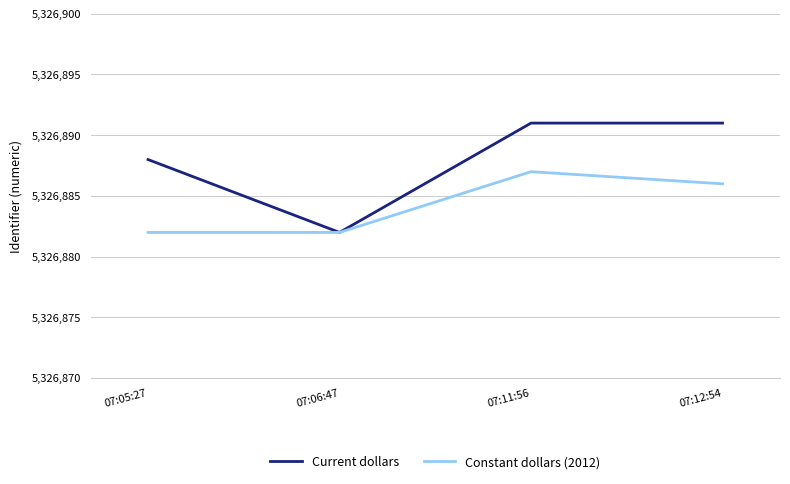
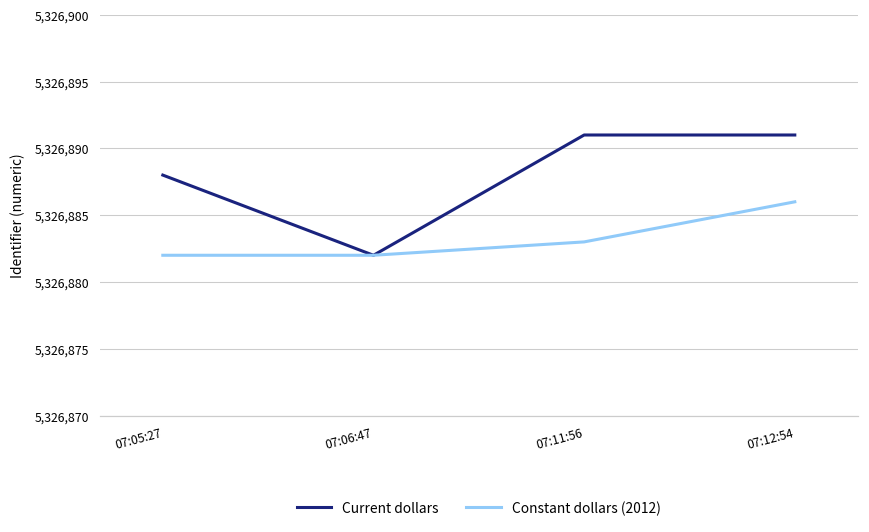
Constant dollars (2012), 07:11:56: 5,326,887 -> 5,326,883
